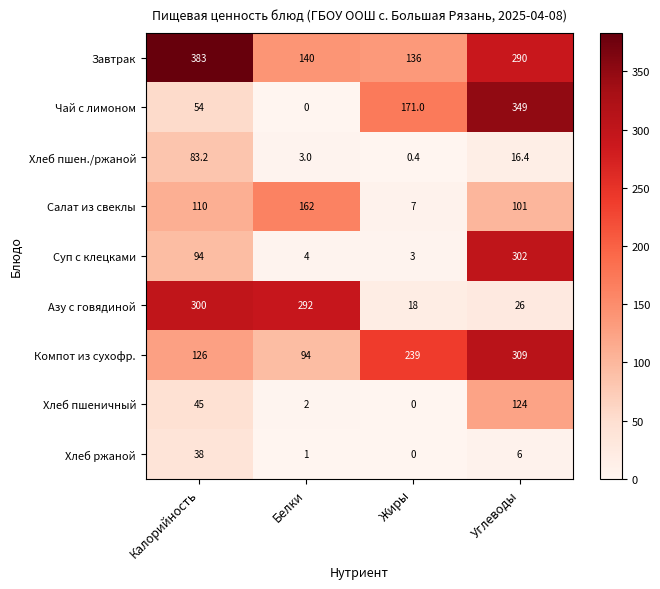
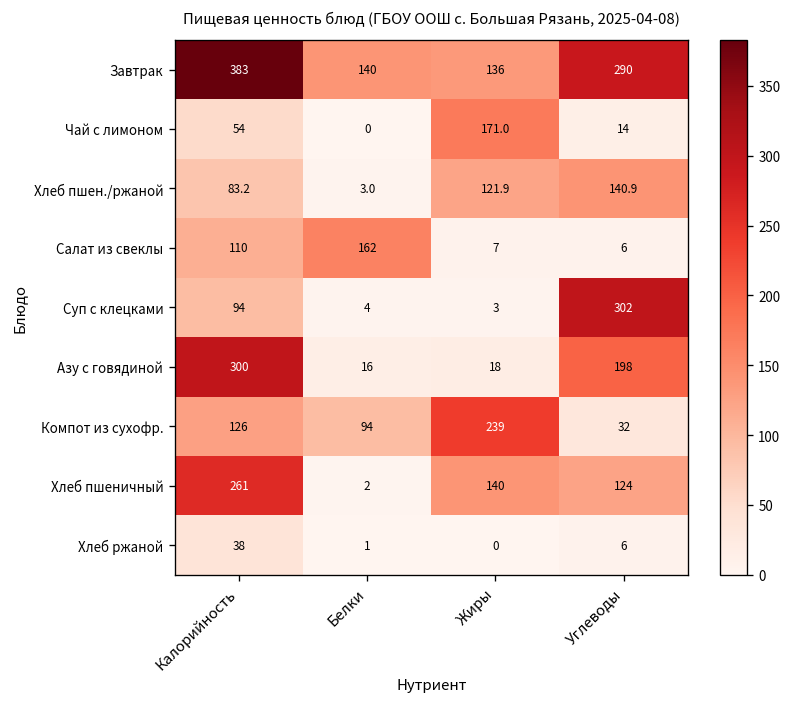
Чай с лимоном, Углеводы: 349 -> 14
Хлеб пшен./ржаной, Жиры: 0.4 -> 121.9
Хлеб пшен./ржаной, Углеводы: 16.4 -> 140.9
Салат из свеклы, Углеводы: 101 -> 6
Азу с говядиной, Белки: 292 -> 16
Азу с говядиной, Углеводы: 26 -> 198
Компот из сухофр., Углеводы: 309 -> 32
Хлеб пшеничный, Калорийность: 45 -> 261
Хлеб пшеничный, Жиры: 0 -> 140
